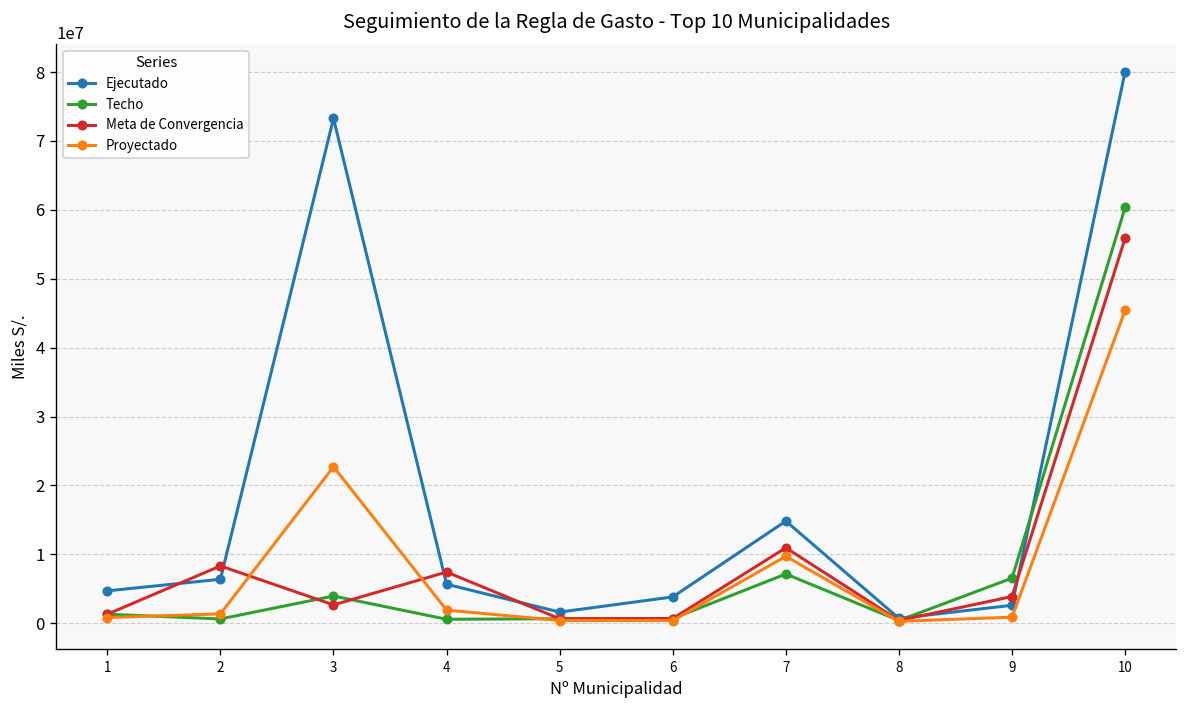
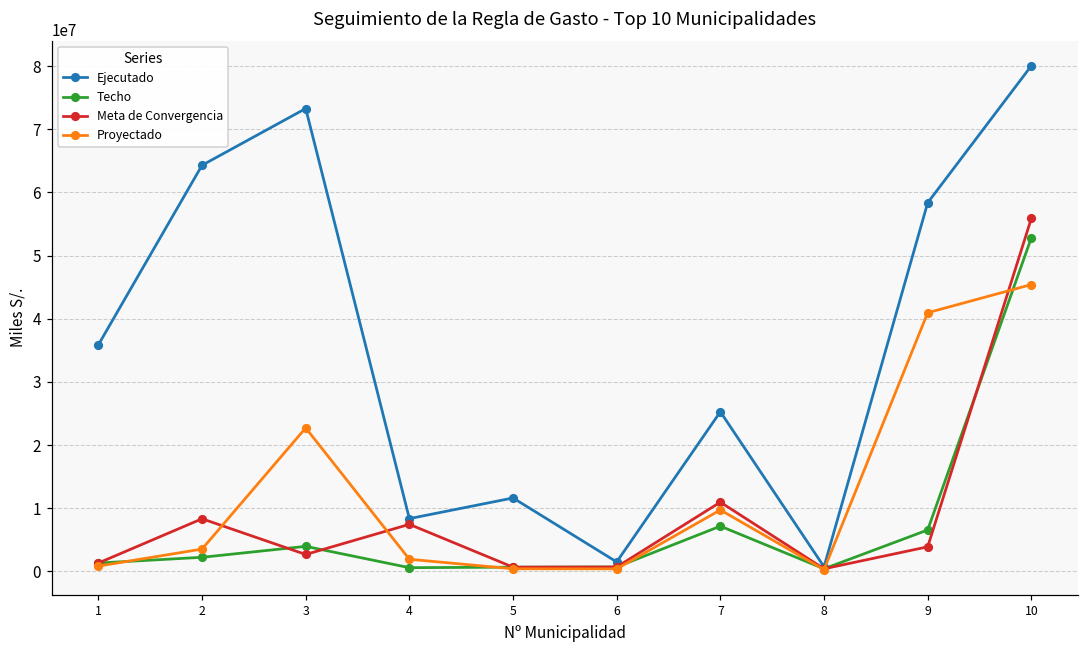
Ejecutado, 1: 5000000 -> 36000000
Ejecutado, 2: 6000000 -> 64000000
Techo, 2: 1000000 -> 2000000
Proyectado, 2: 1000000 -> 4000000
Ejecutado, 4: 6000000 -> 8000000
Ejecutado, 5: 2000000 -> 12000000
Ejecutado, 6: 4000000 -> 1000000
Ejecutado, 7: 15000000 -> 25000000
Ejecutado, 9: 3000000 -> 58000000
Proyectado, 9: 1000000 -> 41000000
Techo, 10: 60000000 -> 53000000
